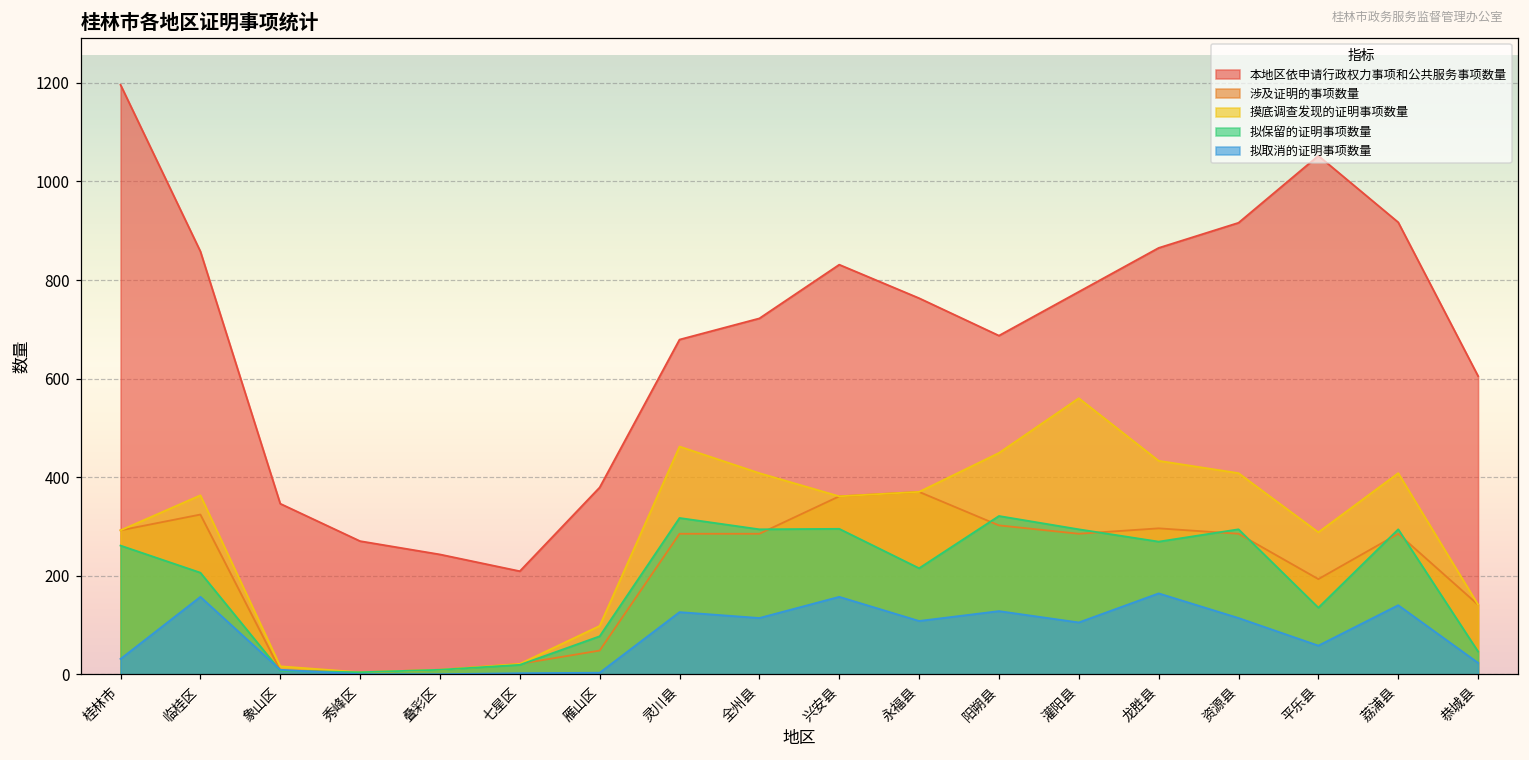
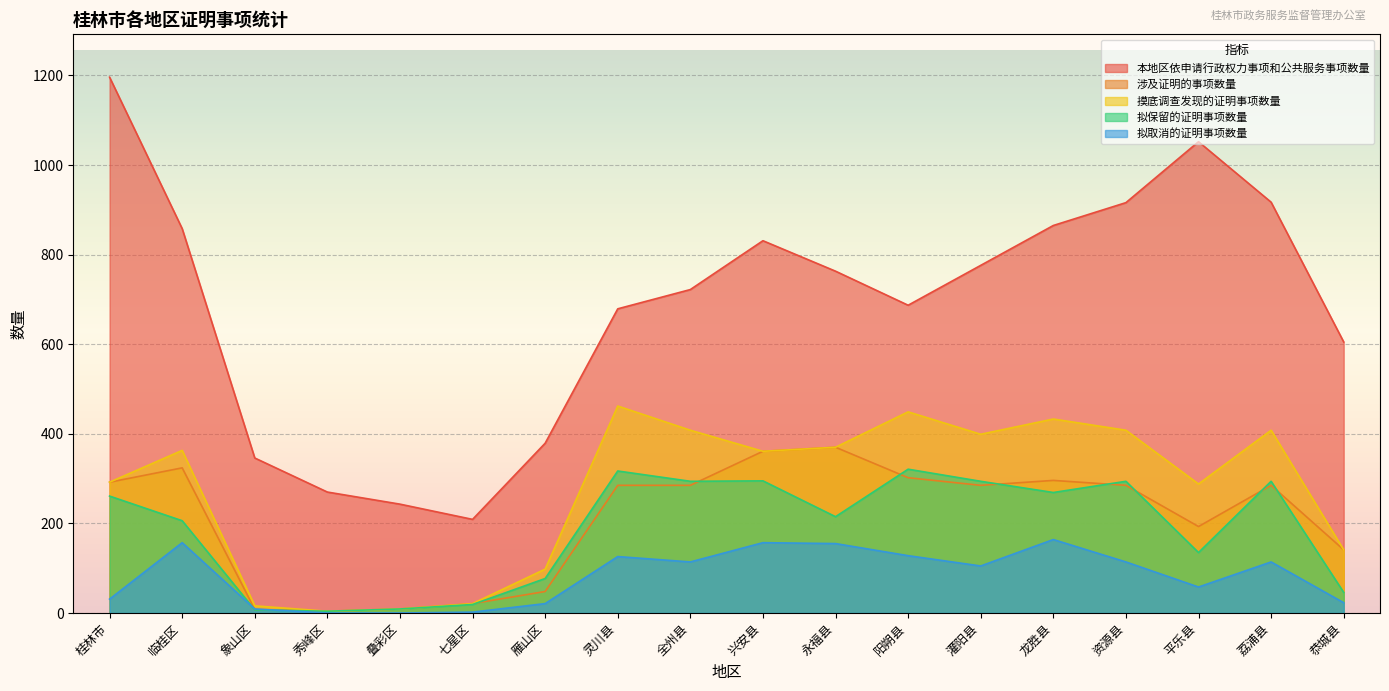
拟取消的证明事项数量, 雁山区: 0 -> 20
拟取消的证明事项数量, 永福县: 110 -> 160
摸底调查发现的证明事项数量, 灌阳县: 560 -> 400
拟取消的证明事项数量, 荔浦县: 140 -> 110
